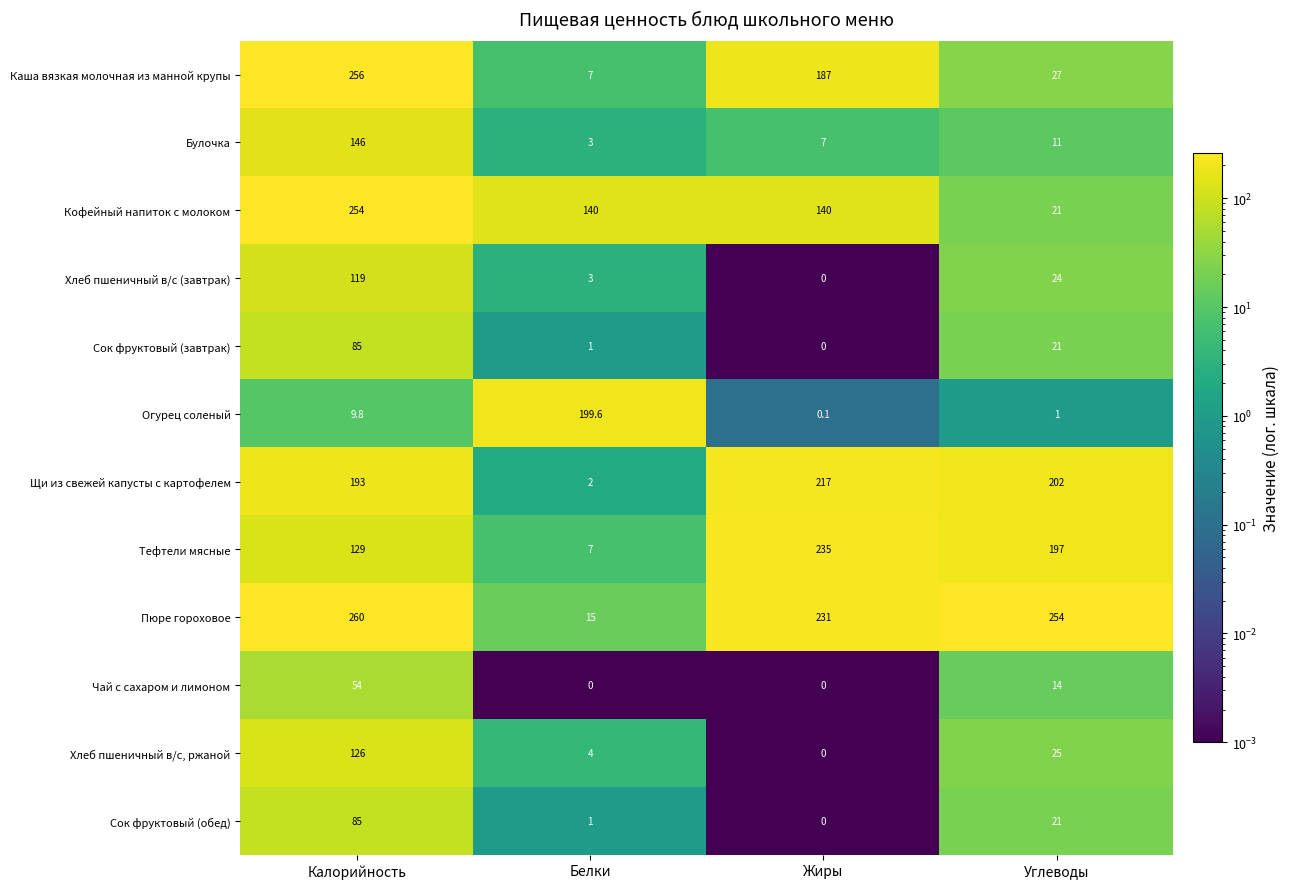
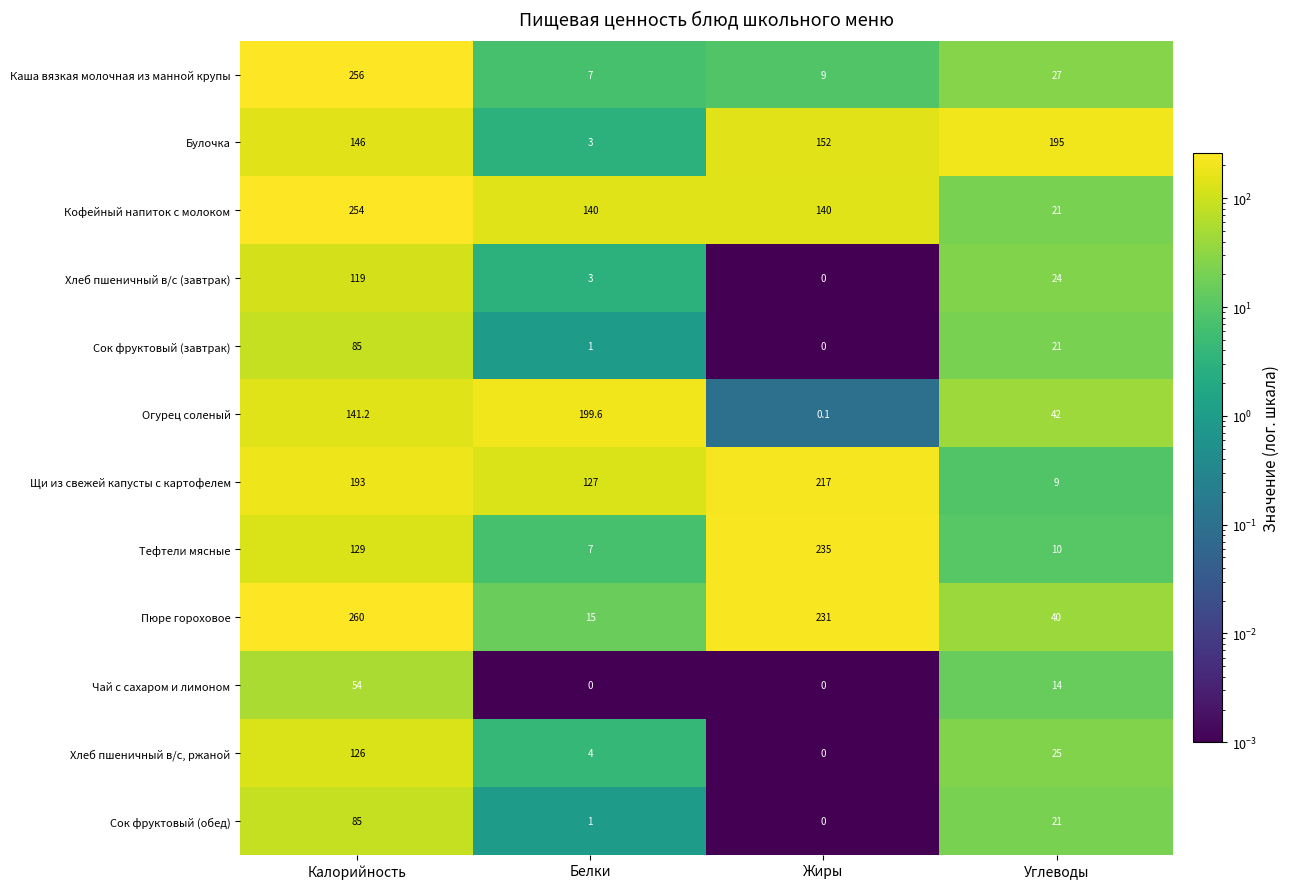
Каша вязкая молочная из манной крупы, Жиры: 187 -> 9
Булочка, Жиры: 7 -> 152
Булочка, Углеводы: 11 -> 195
Огурец соленый, Калорийность: 9.8 -> 141.2
Огурец соленый, Углеводы: 1 -> 42
Щи из свежей капусты с картофелем, Белки: 2 -> 127
Щи из свежей капусты с картофелем, Углеводы: 202 -> 9
Тефтели мясные, Углеводы: 197 -> 10
Пюре гороховое, Углеводы: 254 -> 40
